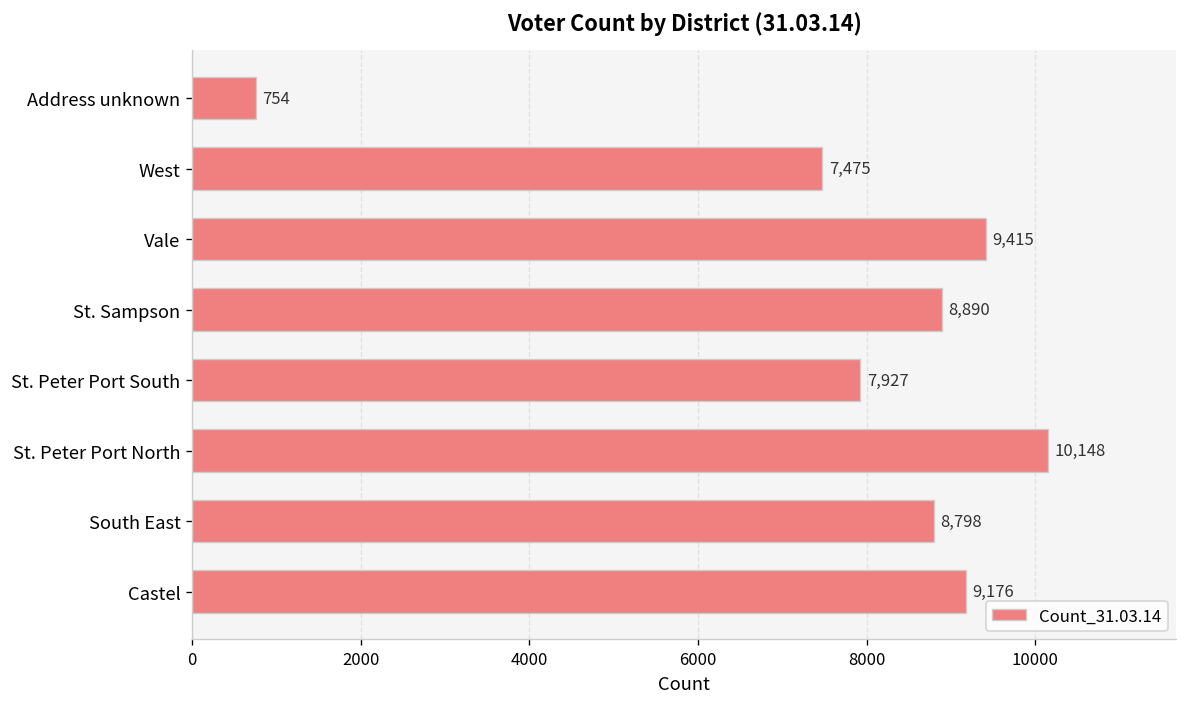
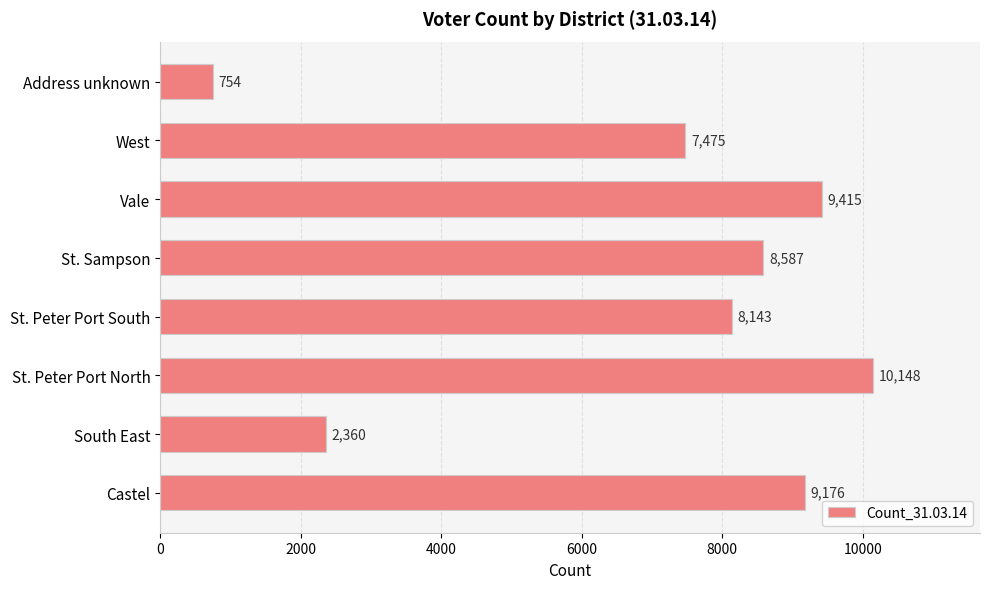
St. Sampson: 8,890 -> 8,587
St. Peter Port South: 7,927 -> 8,143
South East: 8,798 -> 2,360
